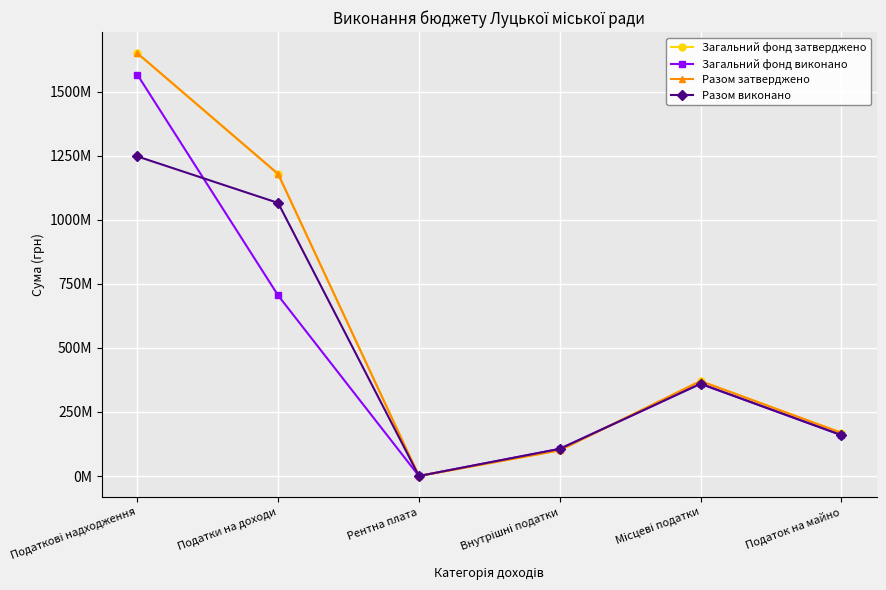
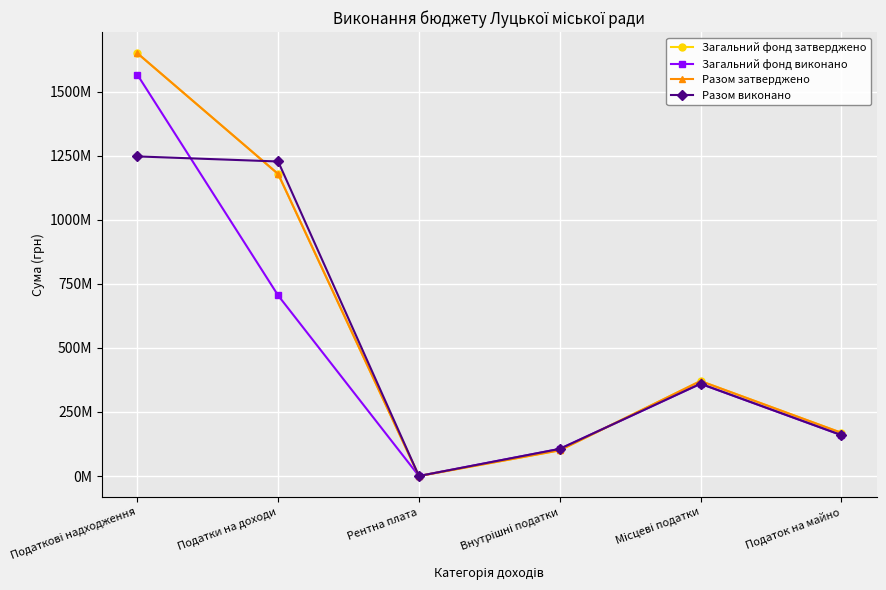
Разом виконано, Податки на доходи: 1070000000 -> 1230000000
